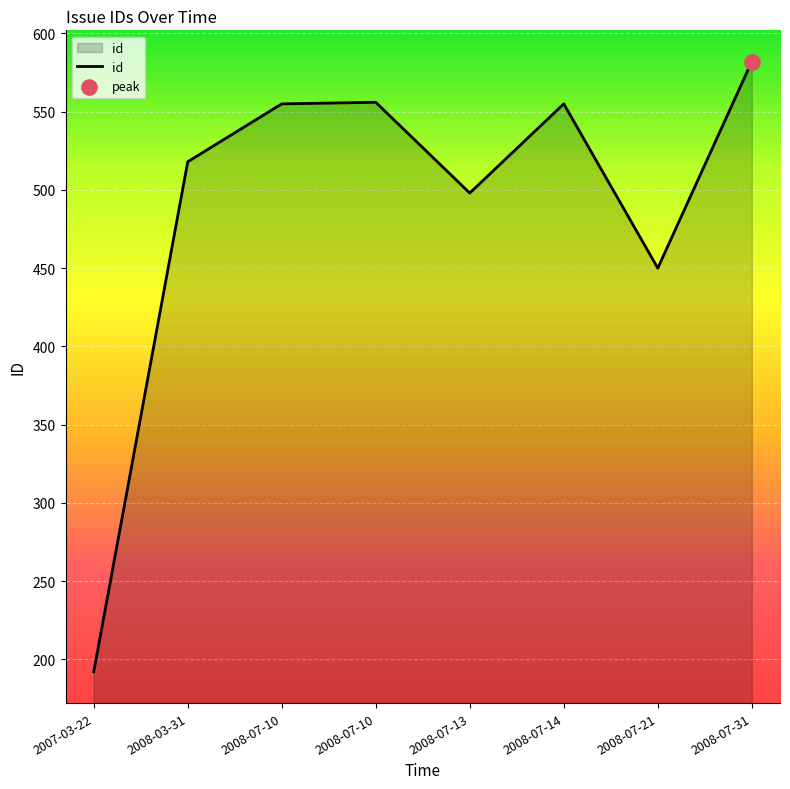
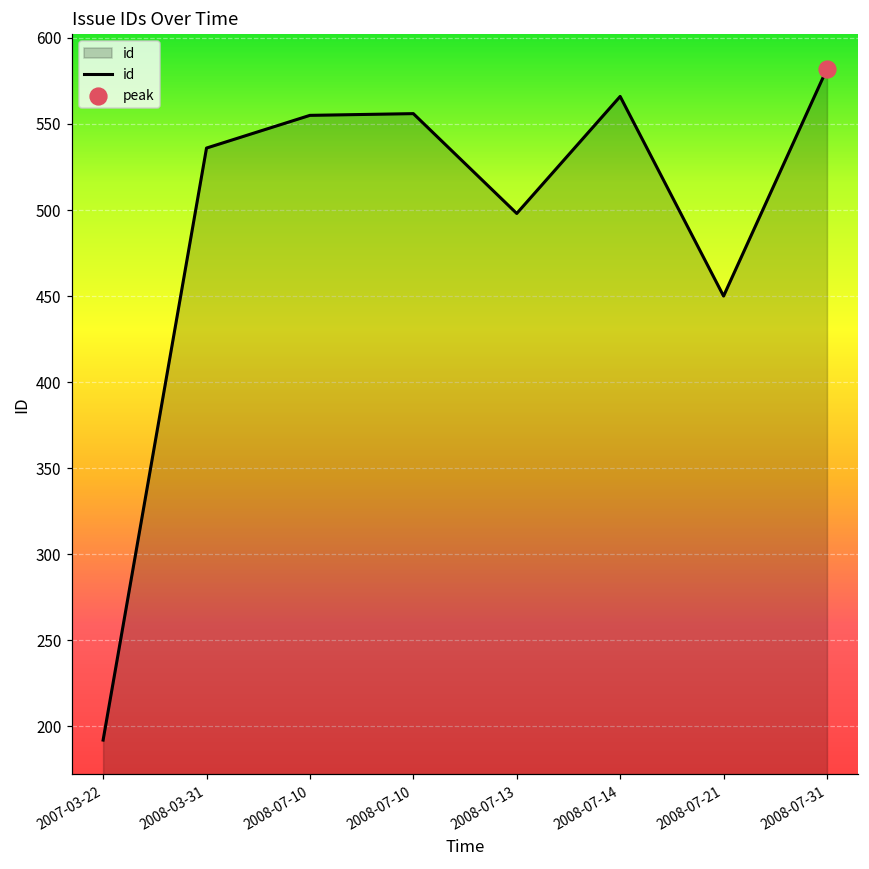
id, 2008-03-31: 518 -> 536
id, 2008-07-14: 555 -> 566
